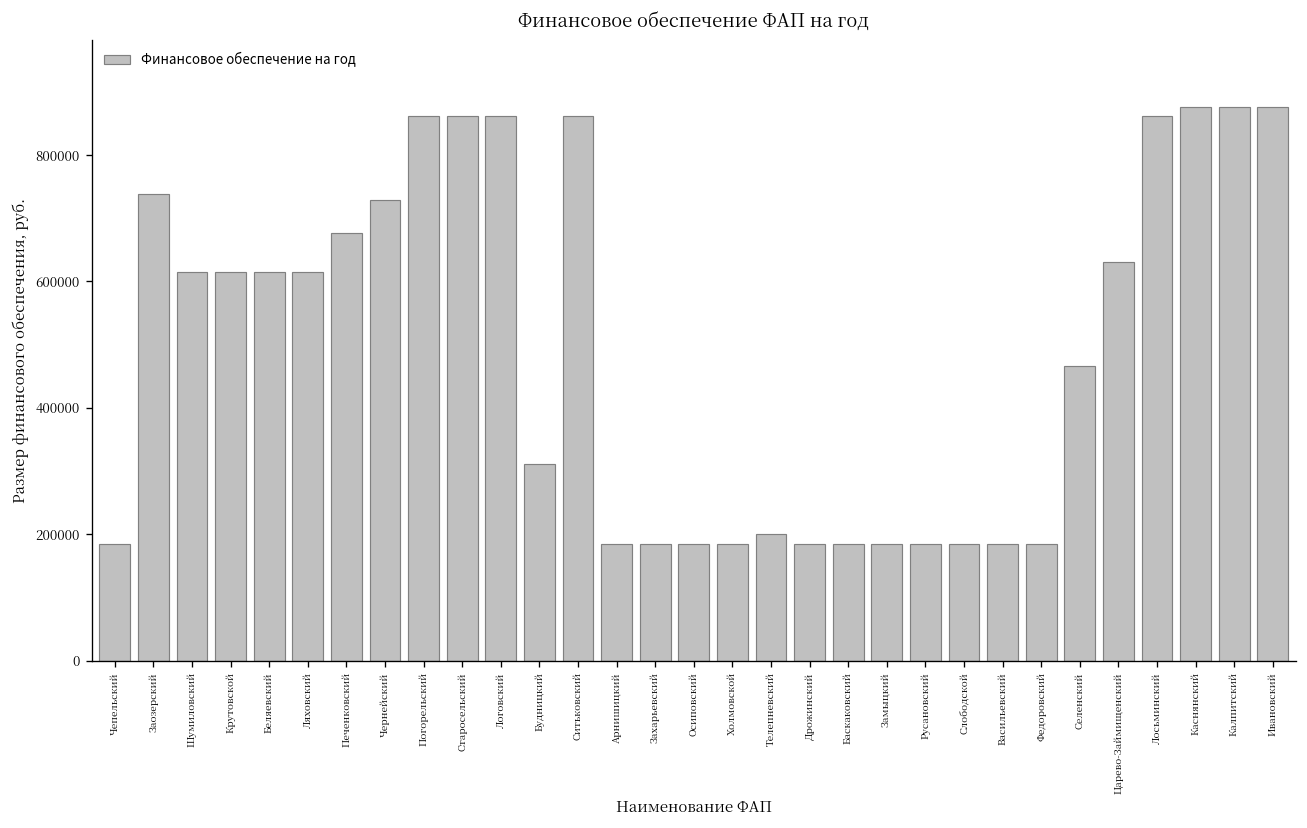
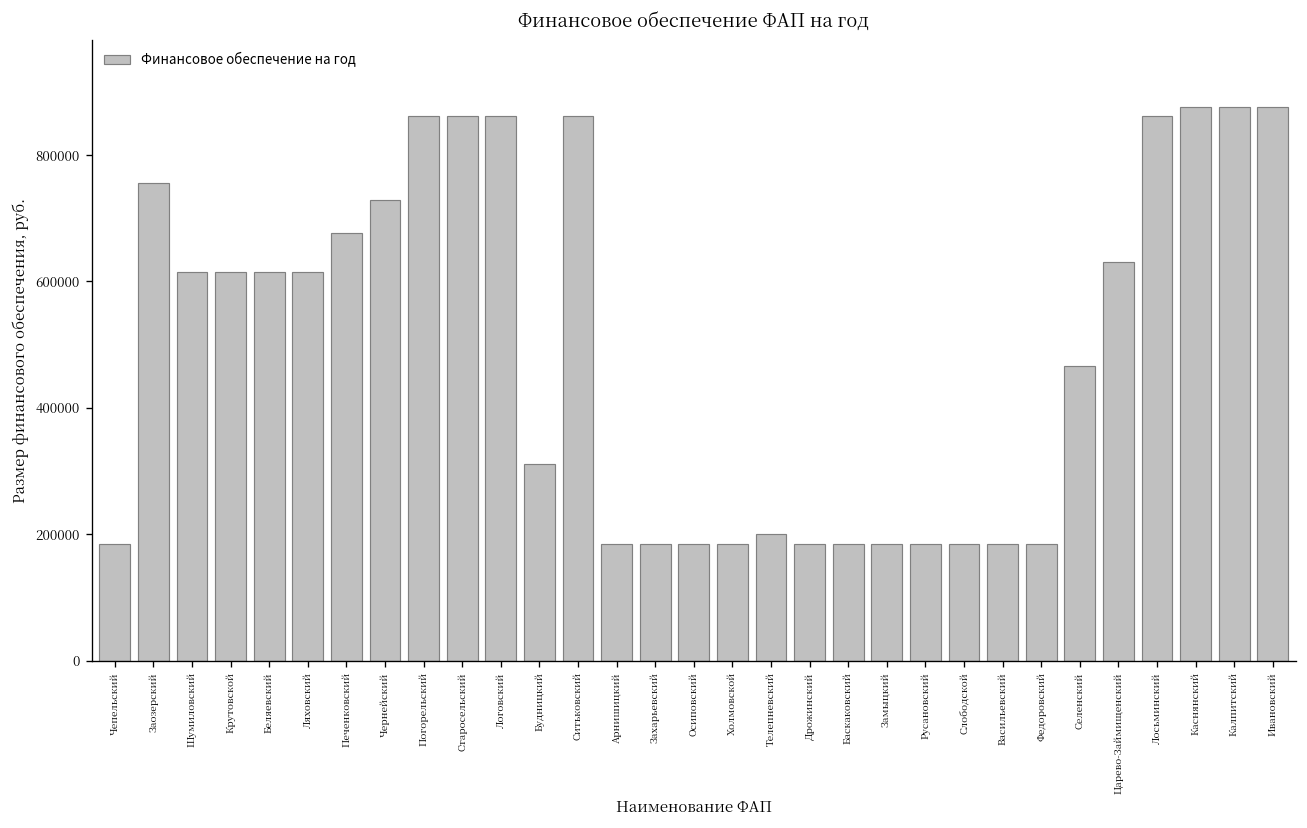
Заозерский: 740000 -> 760000
